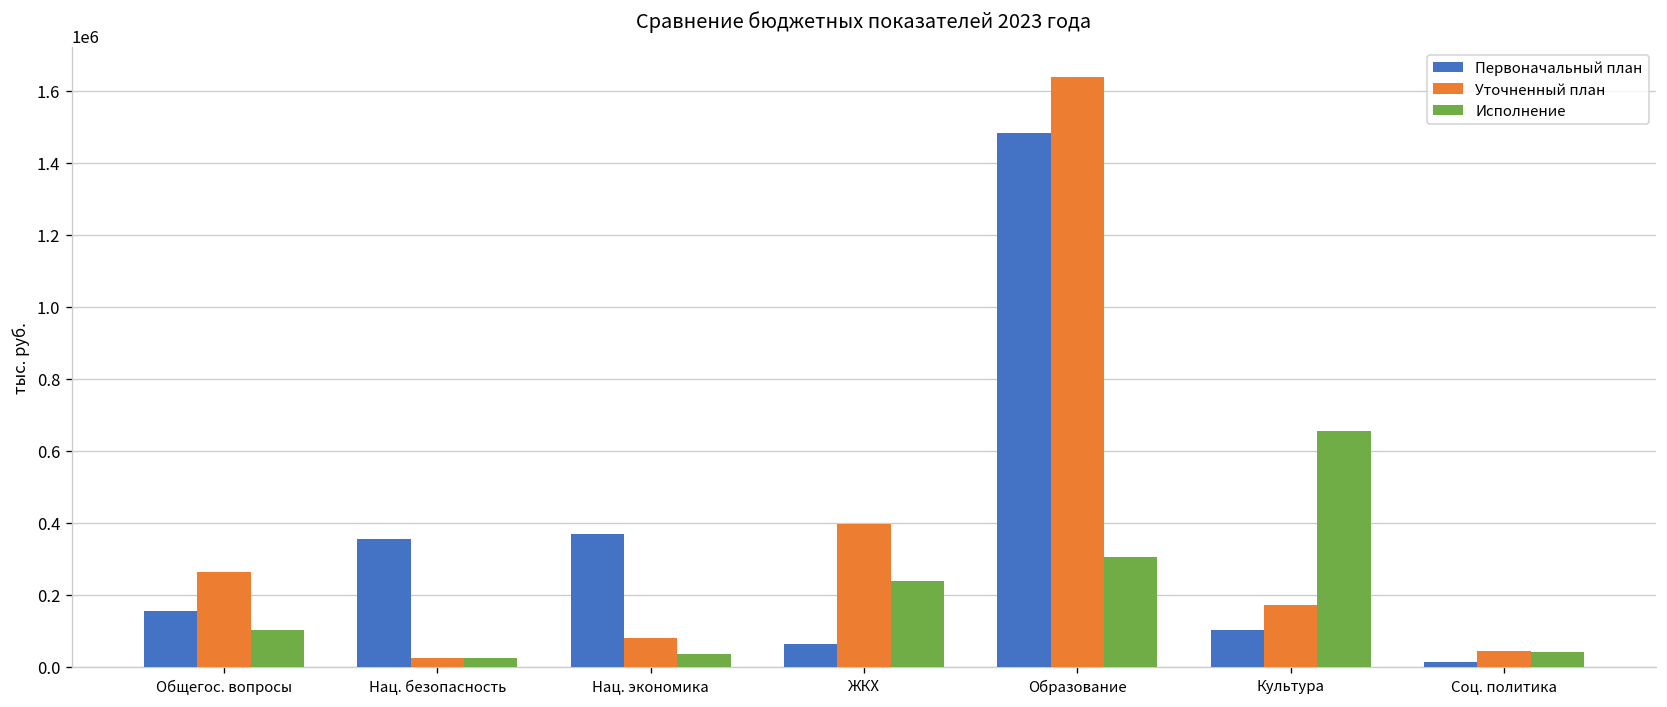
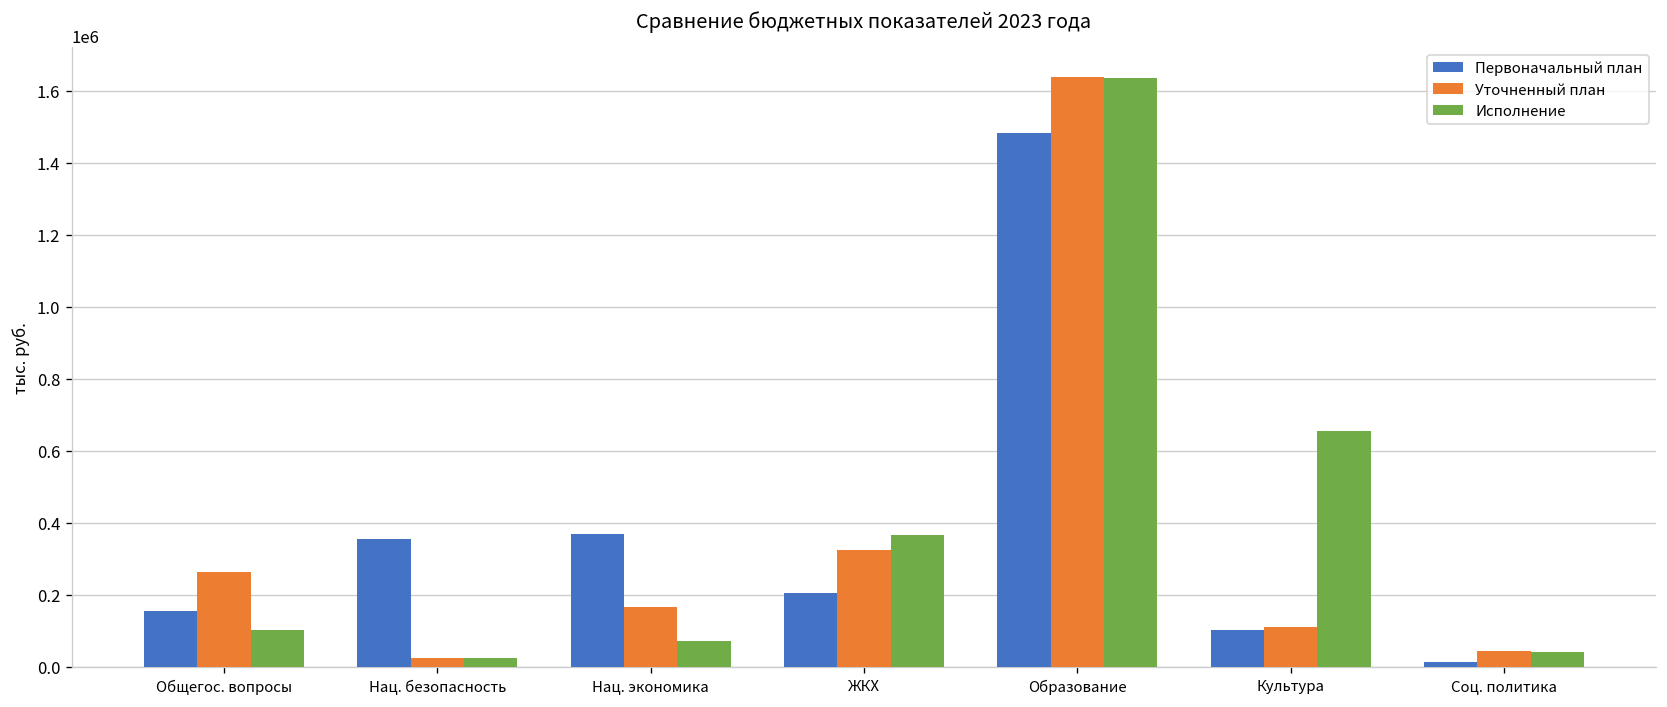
Уточненный план, Нац. экономика: 80000 -> 170000
Исполнение, Нац. экономика: 30000 -> 70000
Первоначальный план, ЖКХ: 60000 -> 210000
Уточненный план, ЖКХ: 400000 -> 330000
Исполнение, ЖКХ: 240000 -> 370000
Исполнение, Образование: 310000 -> 1630000
Уточненный план, Культура: 170000 -> 110000
